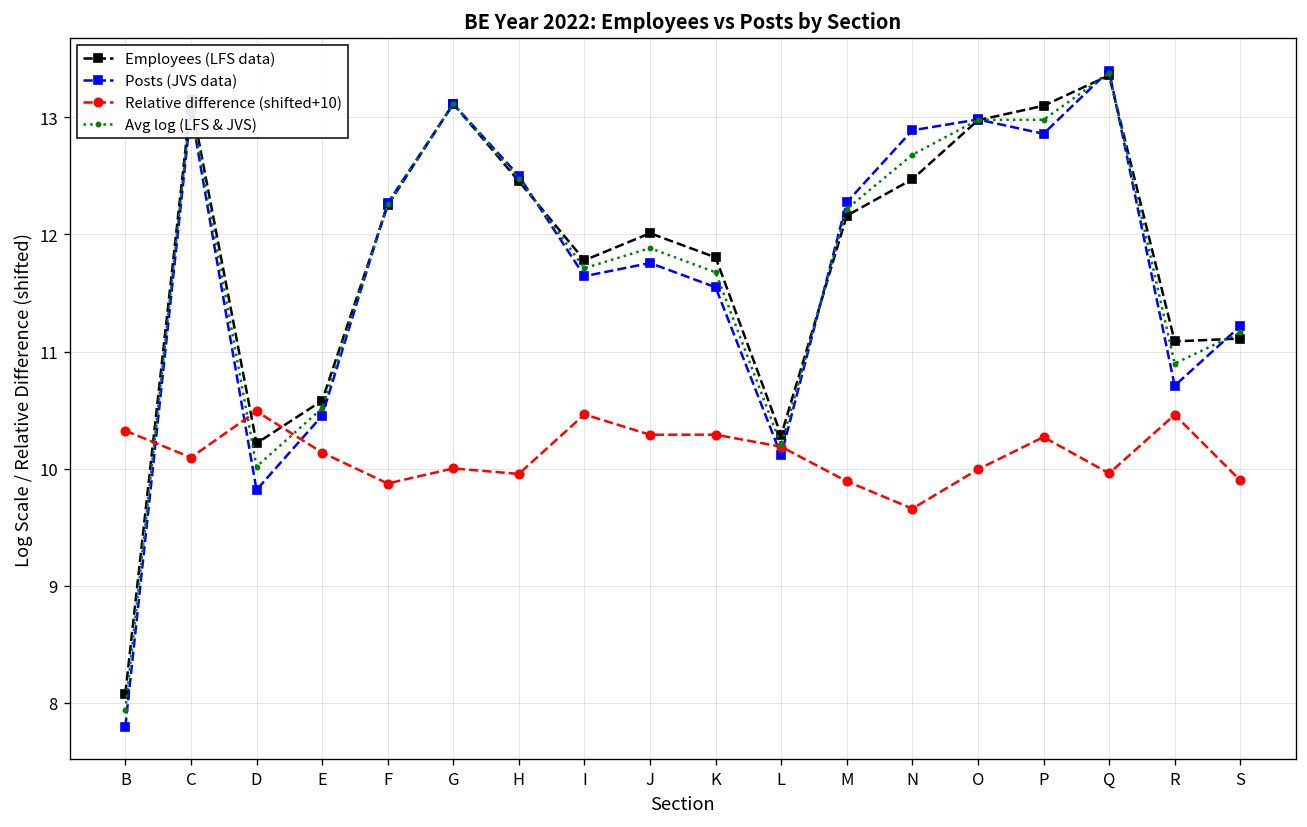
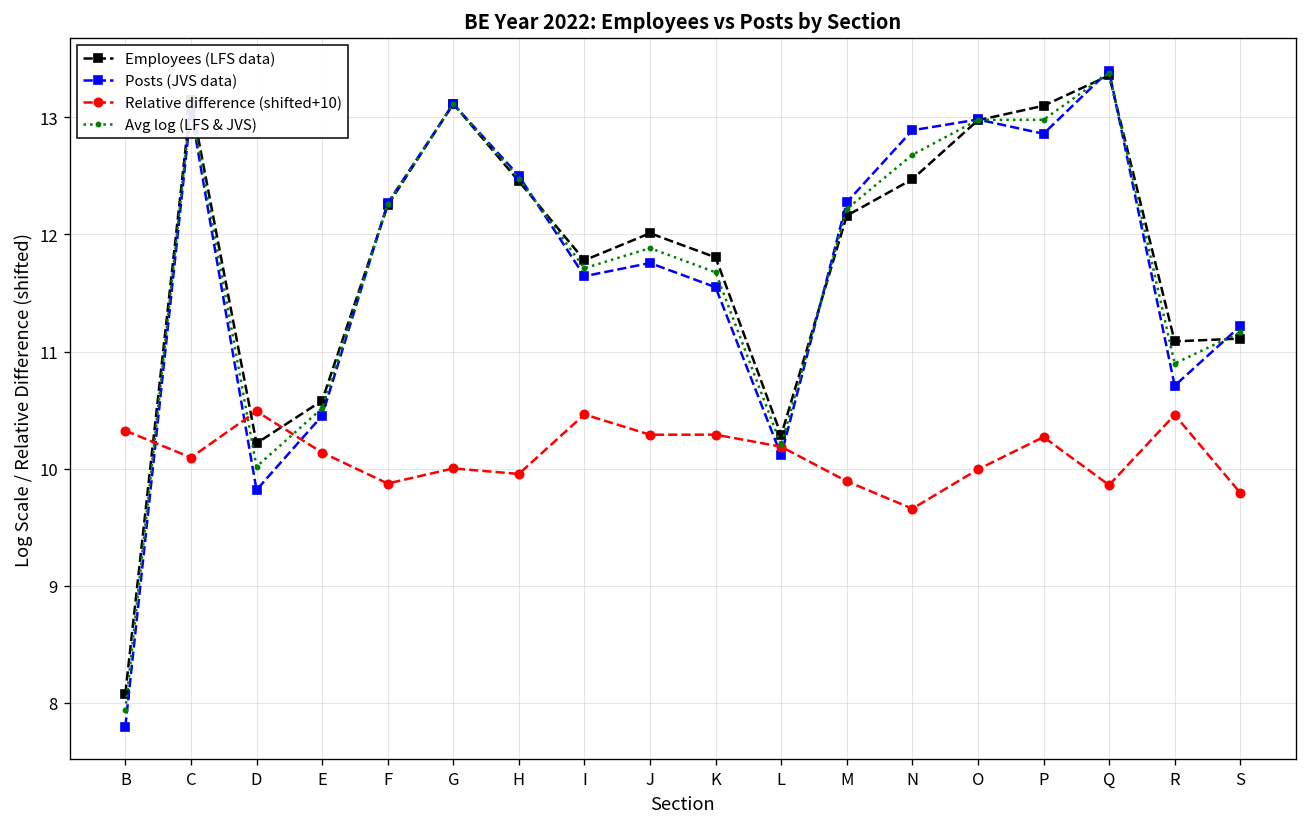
Relative difference (shifted+10), Q: 10.0 -> 9.9
Relative difference (shifted+10), S: 9.9 -> 9.8
